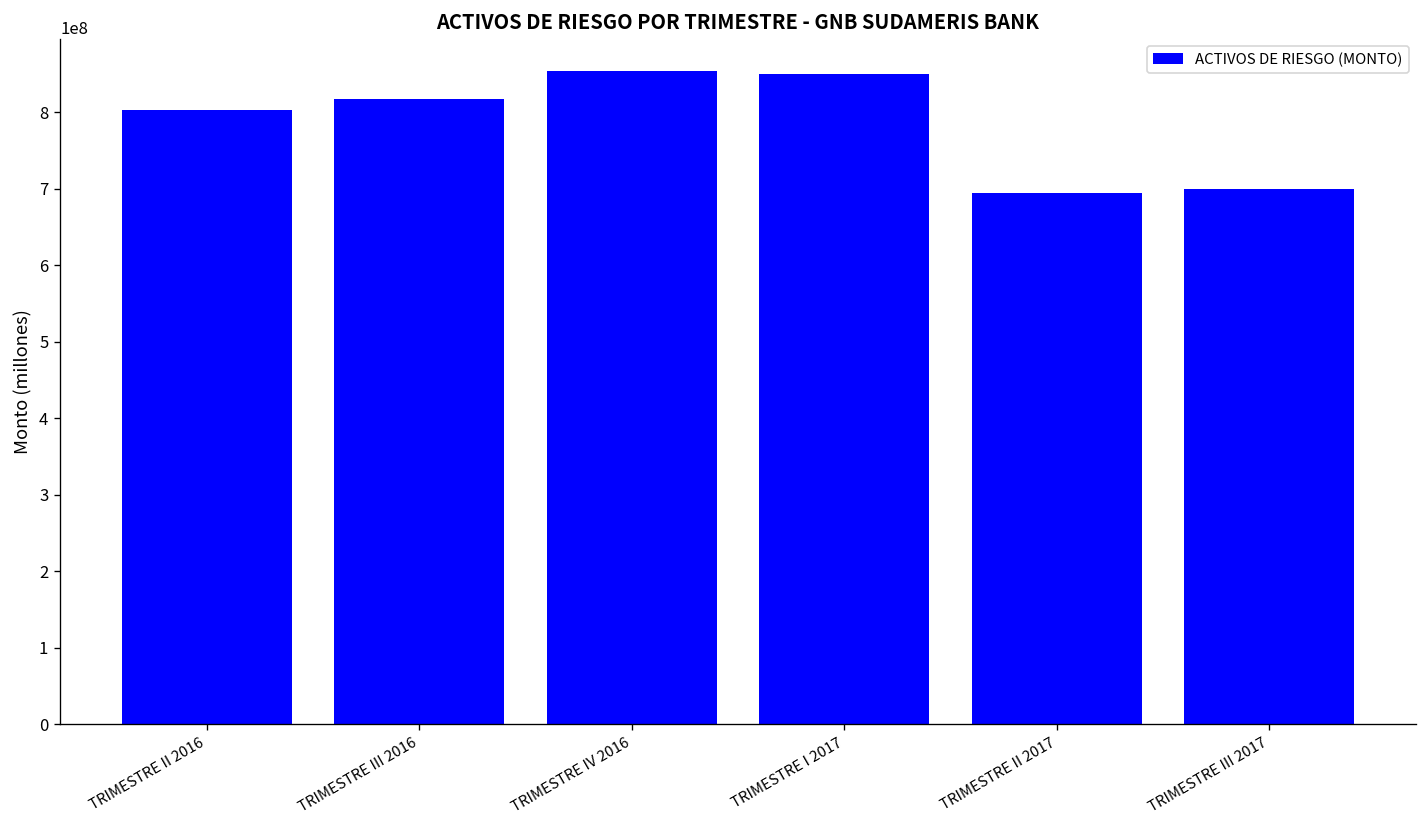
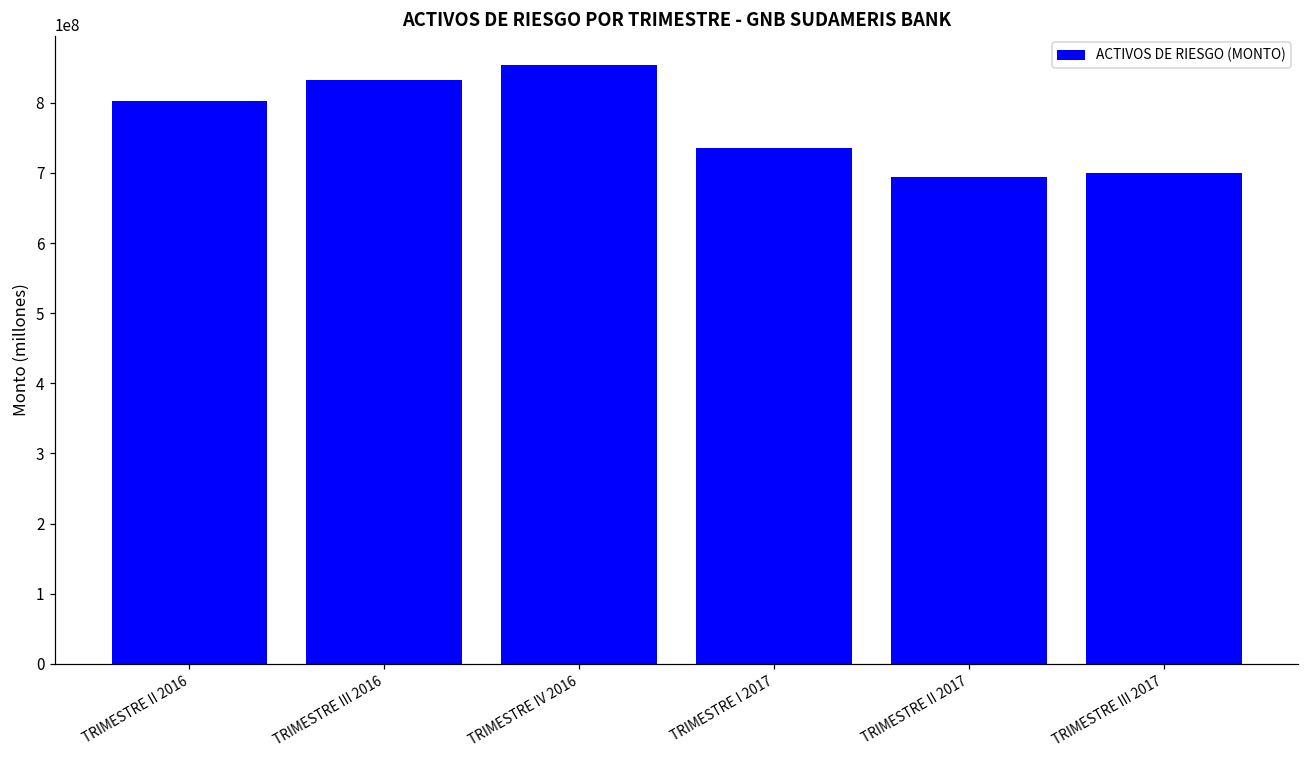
TRIMESTRE III 2016: 820000000 -> 830000000
TRIMESTRE I 2017: 850000000 -> 740000000
